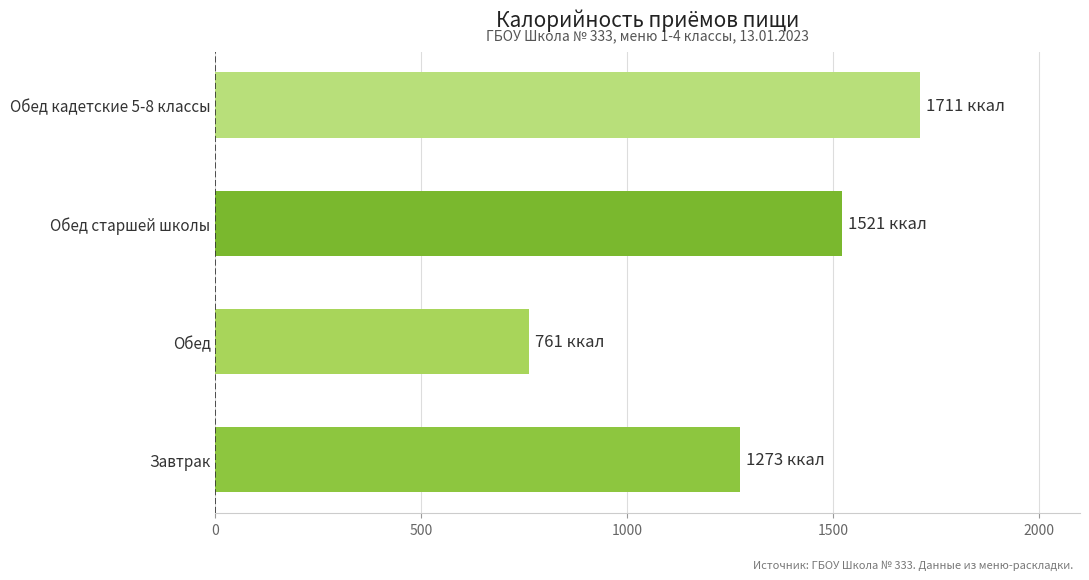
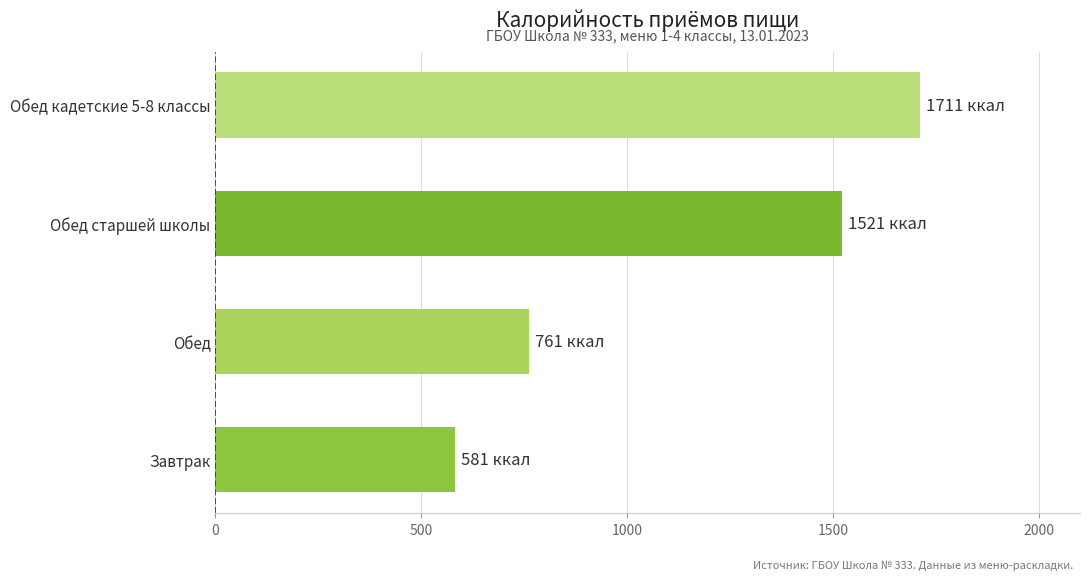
Завтрак: 1273 -> 581
